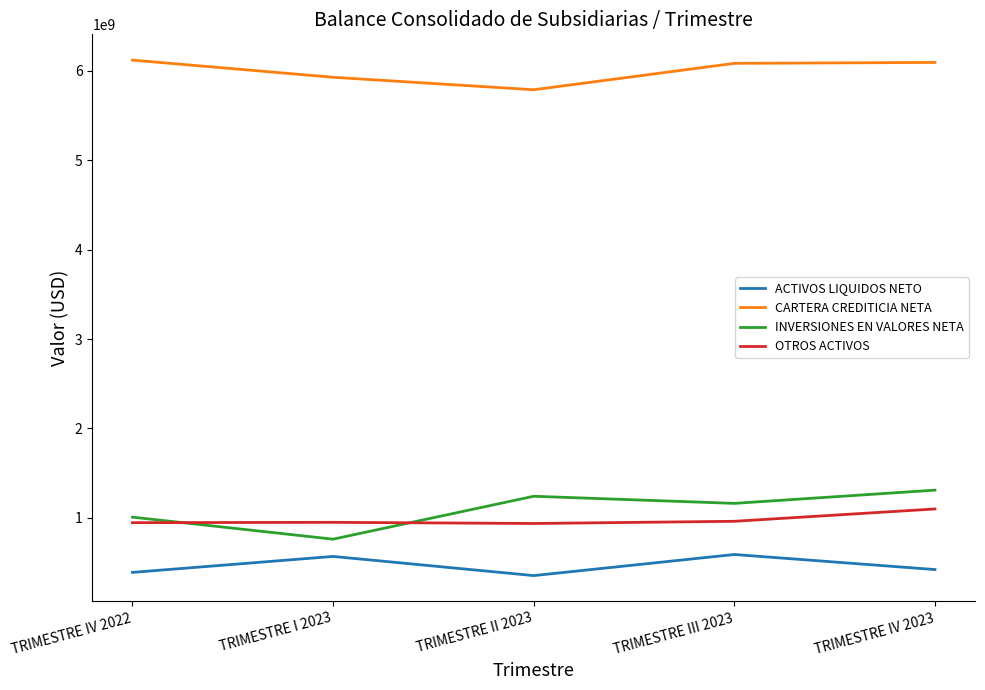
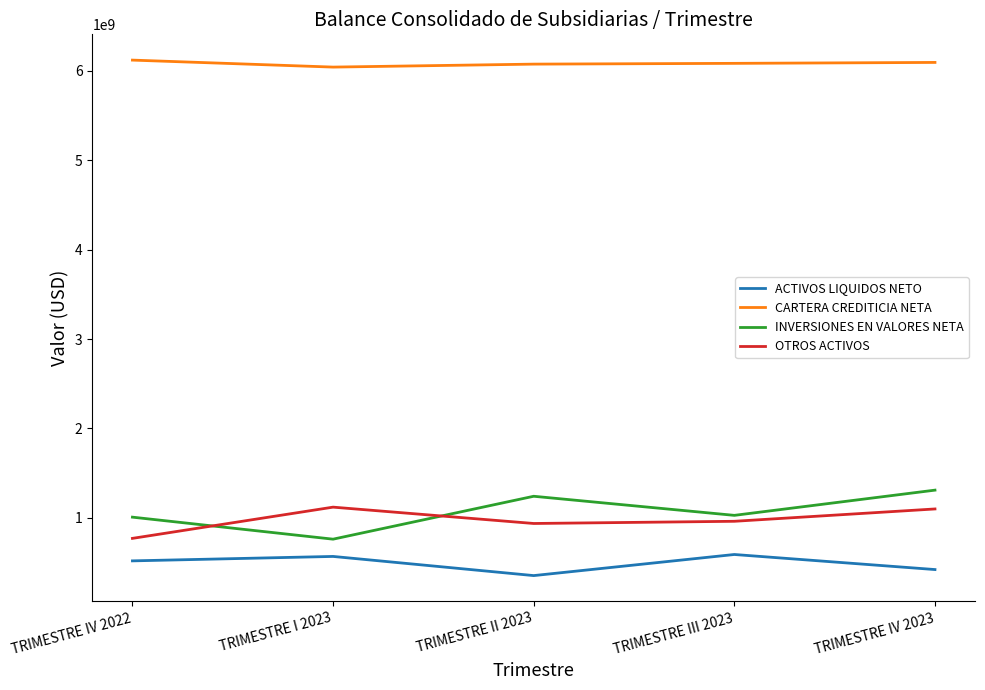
ACTIVOS LIQUIDOS NETO, TRIMESTRE IV 2022: 400000000 -> 500000000
OTROS ACTIVOS, TRIMESTRE IV 2022: 900000000 -> 800000000
CARTERA CREDITICIA NETA, TRIMESTRE I 2023: 5900000000 -> 6000000000
OTROS ACTIVOS, TRIMESTRE I 2023: 1000000000 -> 1100000000
CARTERA CREDITICIA NETA, TRIMESTRE II 2023: 5800000000 -> 6100000000
INVERSIONES EN VALORES NETA, TRIMESTRE III 2023: 1200000000 -> 1000000000
